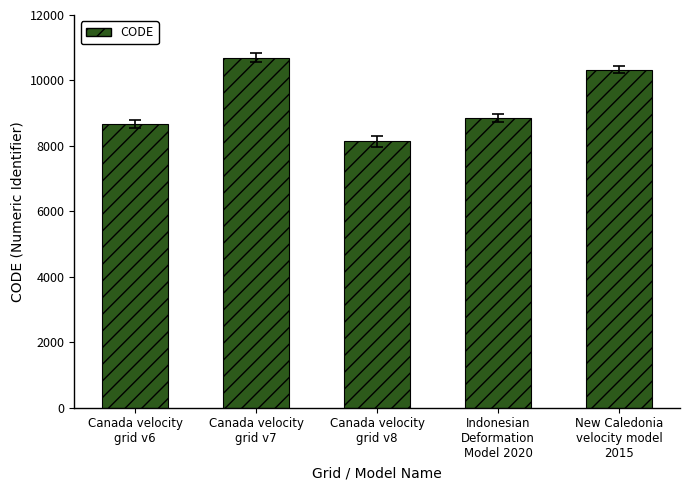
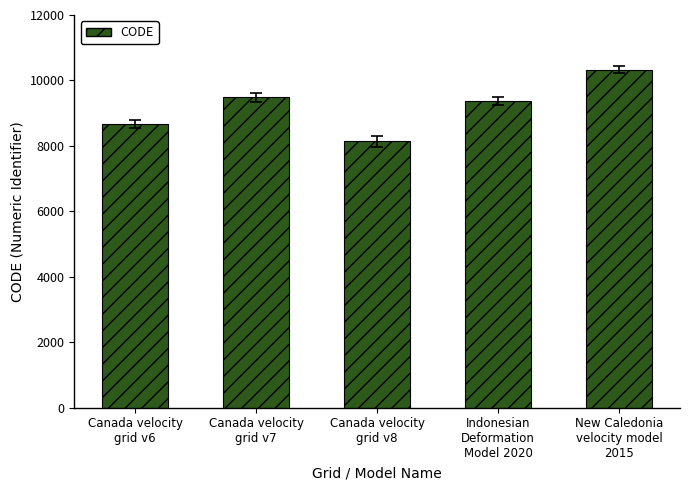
CODE, Canada velocity grid v7: 10700 -> 9500
CODE, Indonesian Deformation Model 2020: 8900 -> 9400
